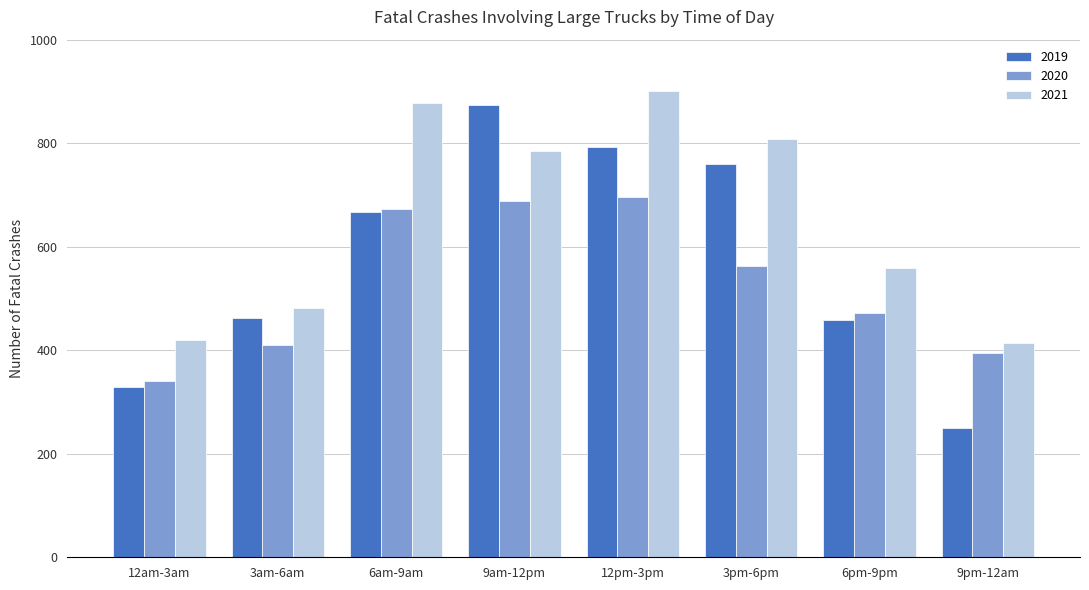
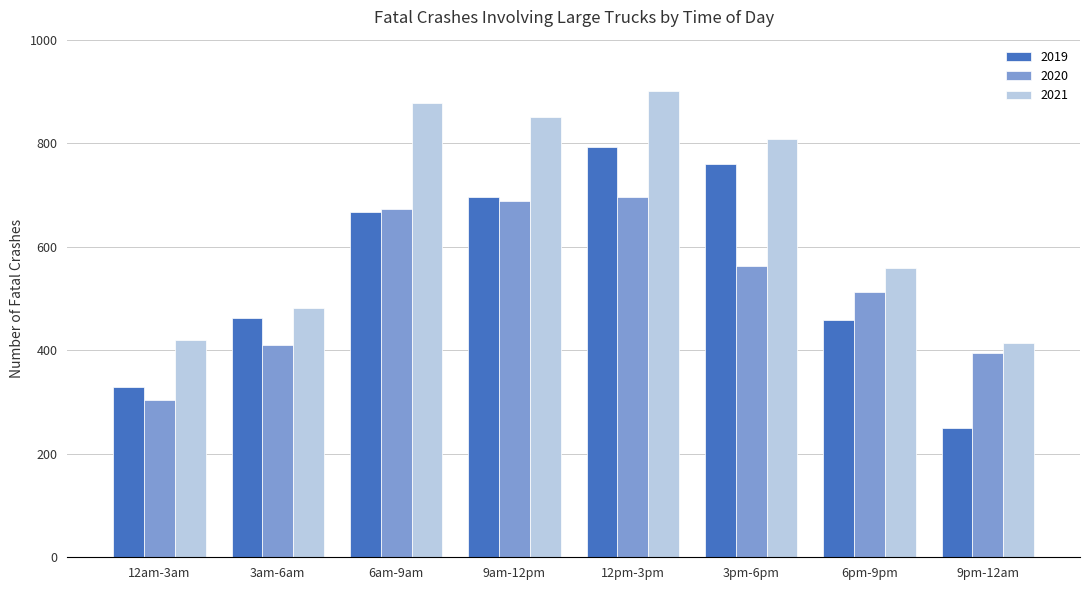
2020, 12am-3am: 340 -> 300
2019, 9am-12pm: 870 -> 700
2021, 9am-12pm: 780 -> 850
2020, 6pm-9pm: 470 -> 510
